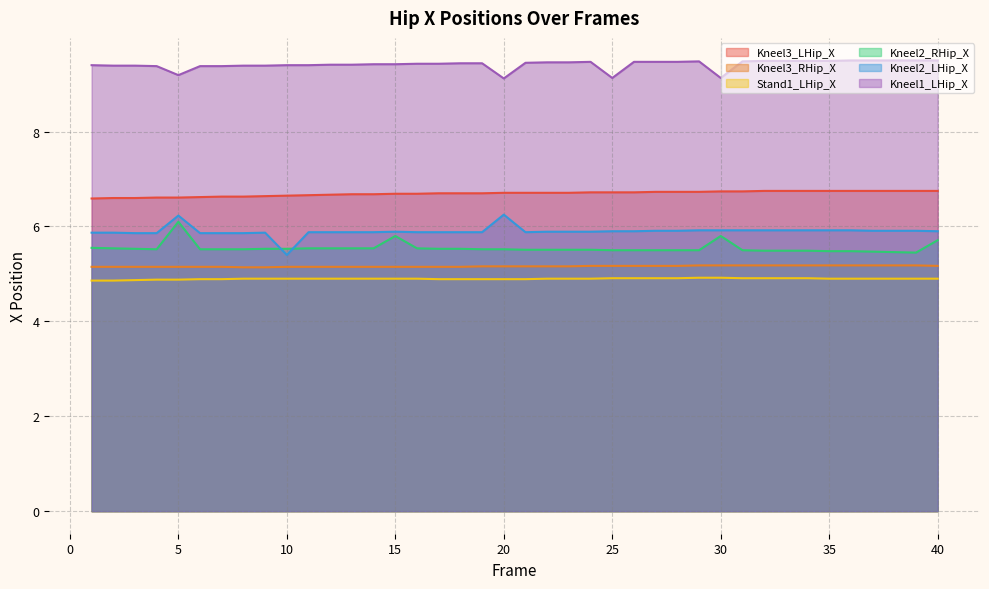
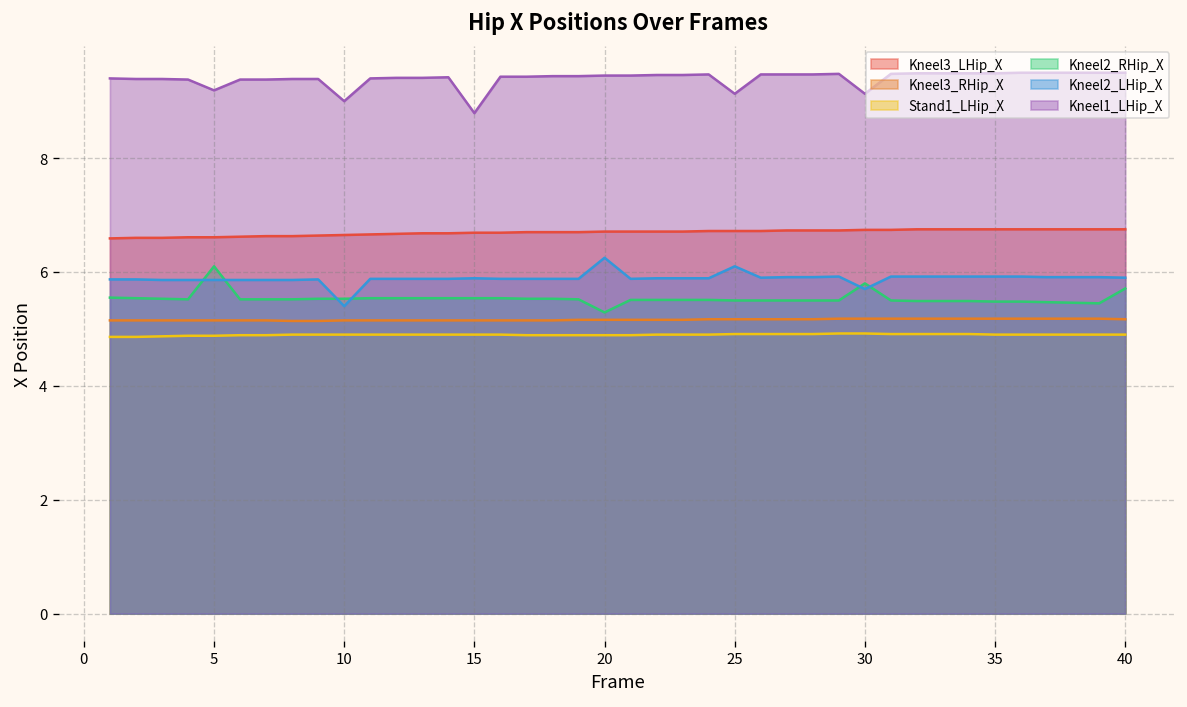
Kneel2_LHip_X, 5: 6.2 -> 5.9
Kneel1_LHip_X, 10: 9.4 -> 9.0
Kneel2_RHip_X, 15: 5.8 -> 5.5
Kneel1_LHip_X, 15: 9.4 -> 8.8
Kneel2_RHip_X, 20: 5.5 -> 5.3
Kneel1_LHip_X, 20: 9.1 -> 9.5
Kneel2_LHip_X, 25: 5.9 -> 6.1
Kneel2_LHip_X, 30: 5.9 -> 5.7
